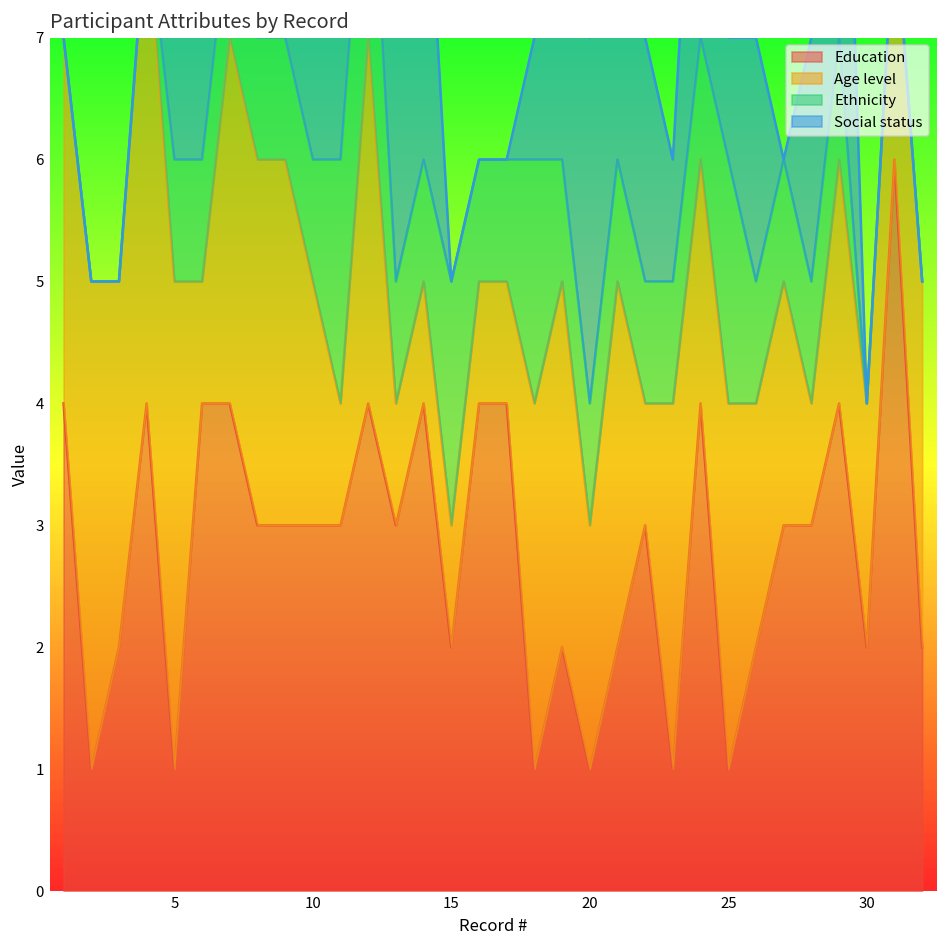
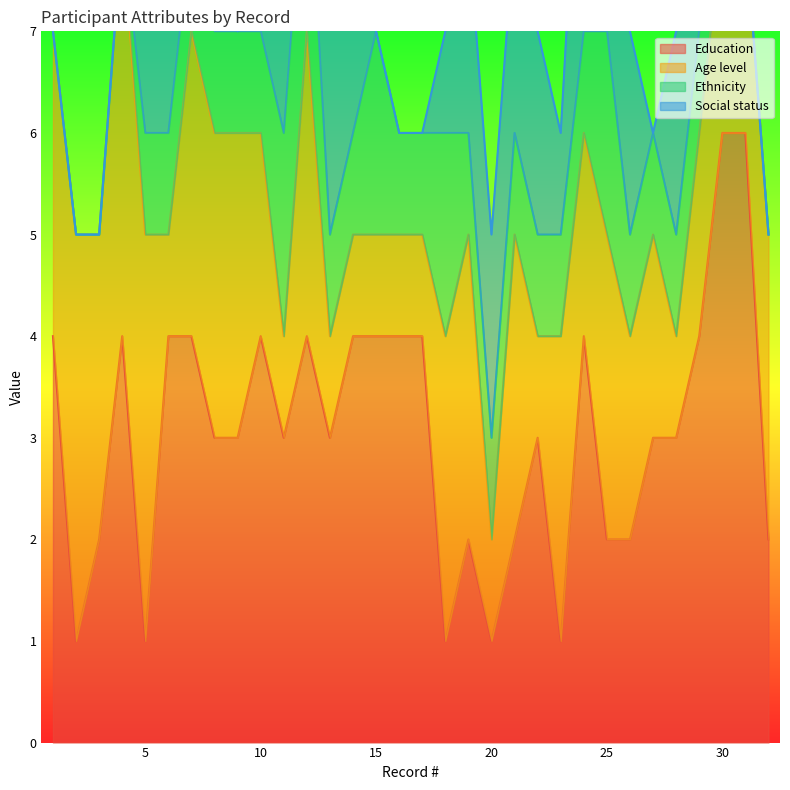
Education, 10: 3 -> 4
Education, 15: 2 -> 4
Age level, 20: 2 -> 1
Social status, 20: 3 -> 2
Education, 25: 1 -> 2
Education, 30: 2 -> 6
